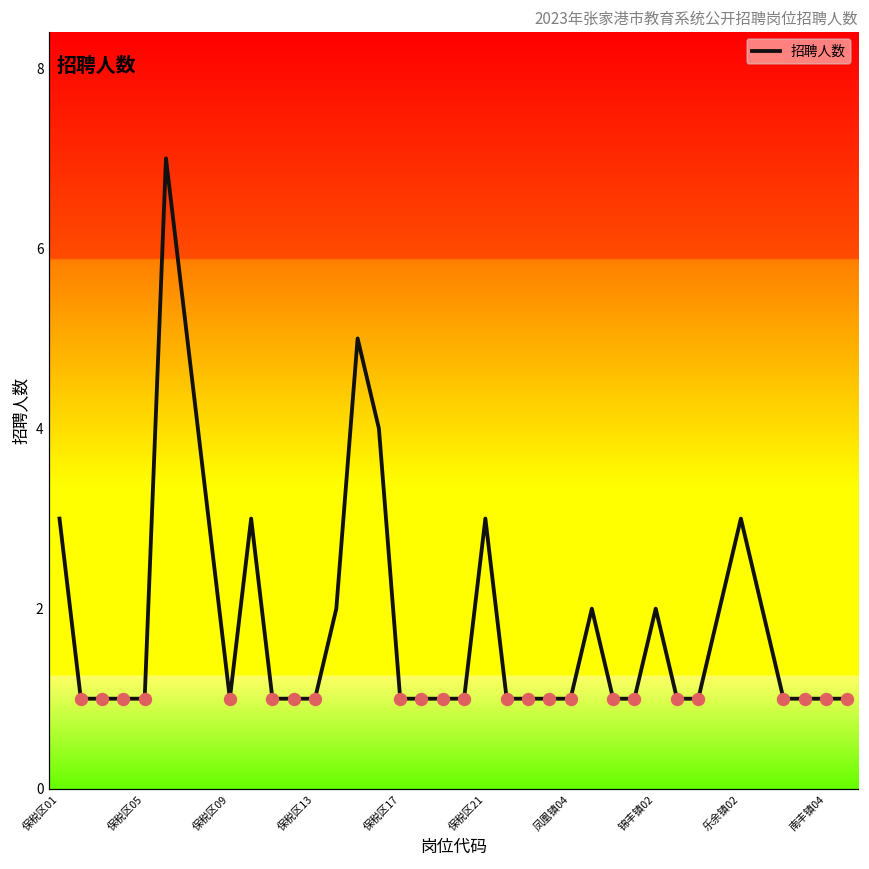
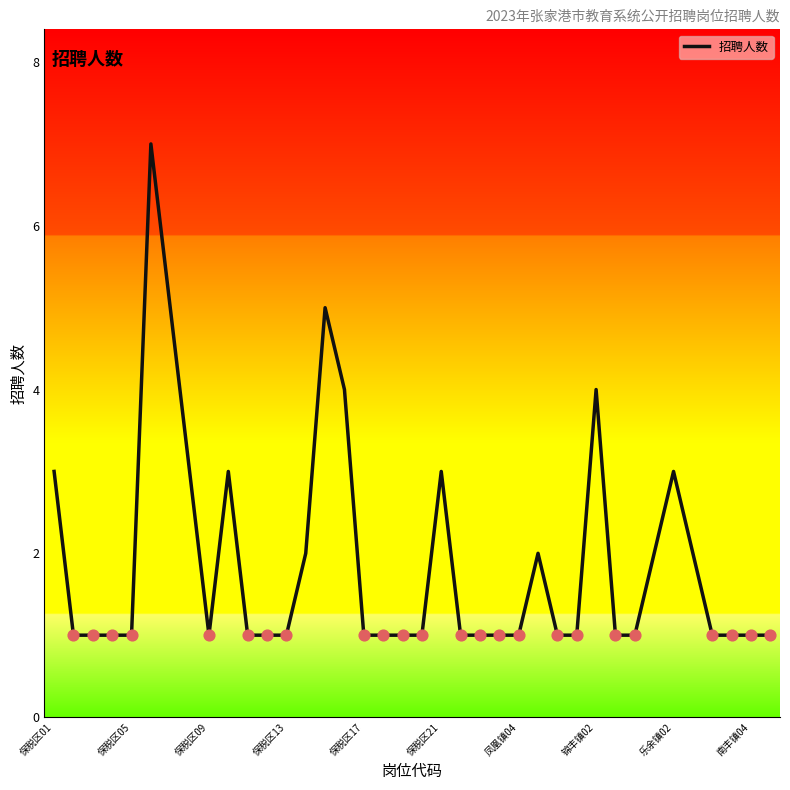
招聘人数, 锦丰镇02: 2 -> 4
